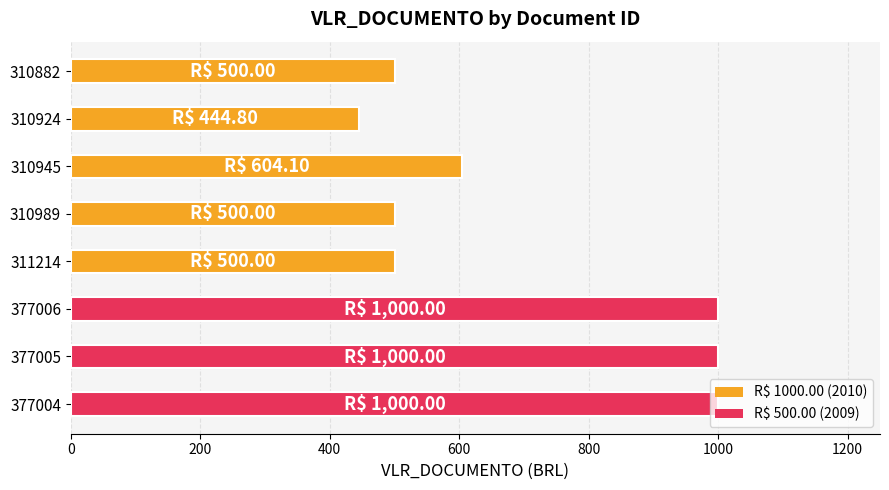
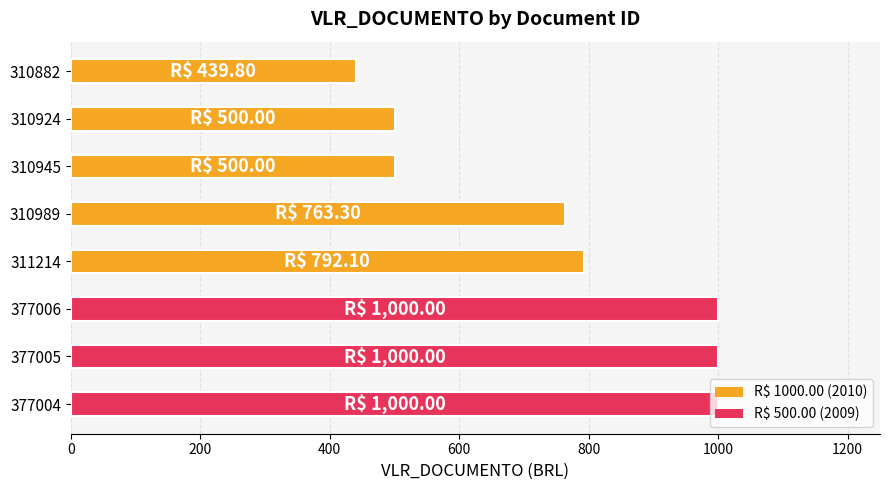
310882: 500.00 -> 439.80
310924: 444.80 -> 500.00
310945: 604.10 -> 500.00
310989: 500.00 -> 763.30
311214: 500.00 -> 792.10
